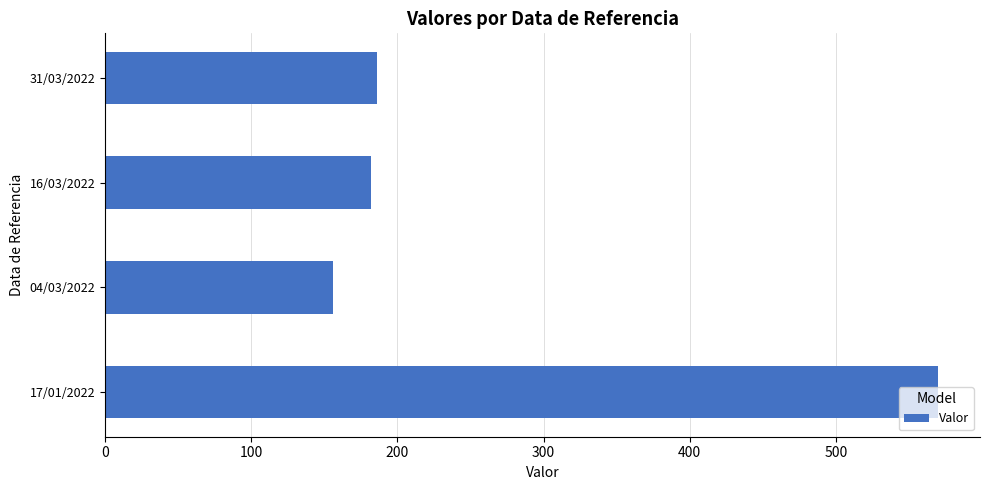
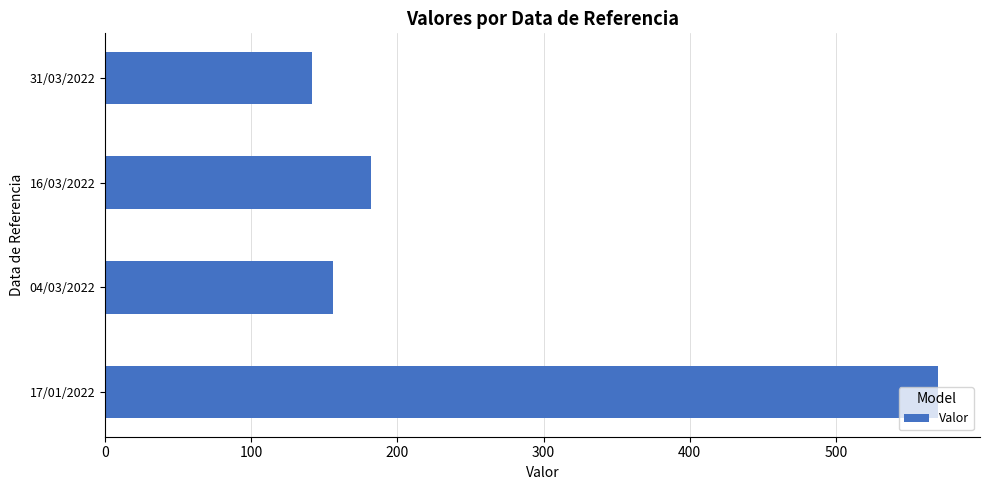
31/03/2022: 186 -> 142
